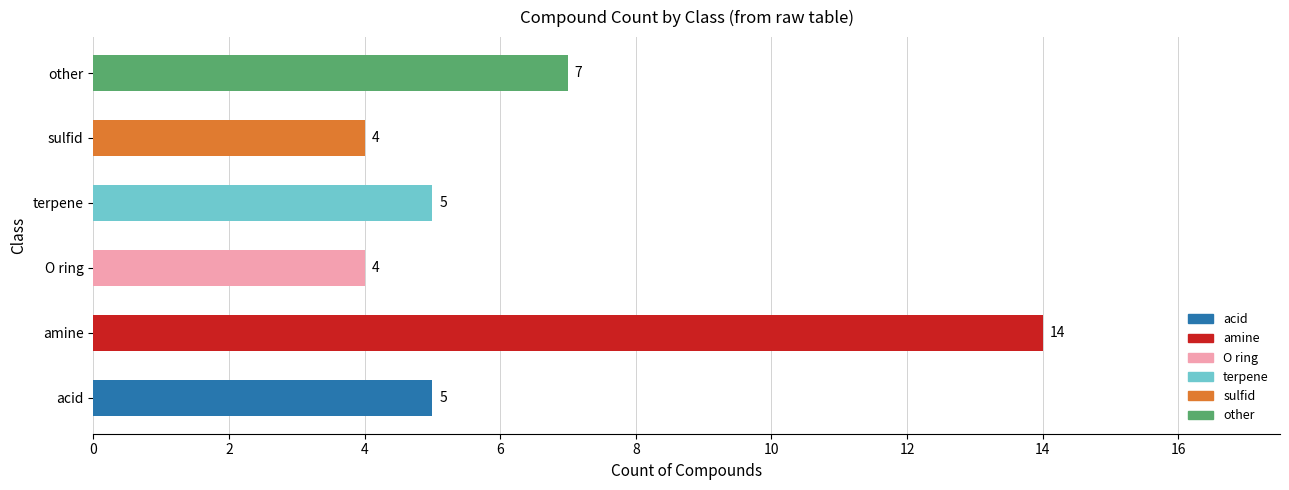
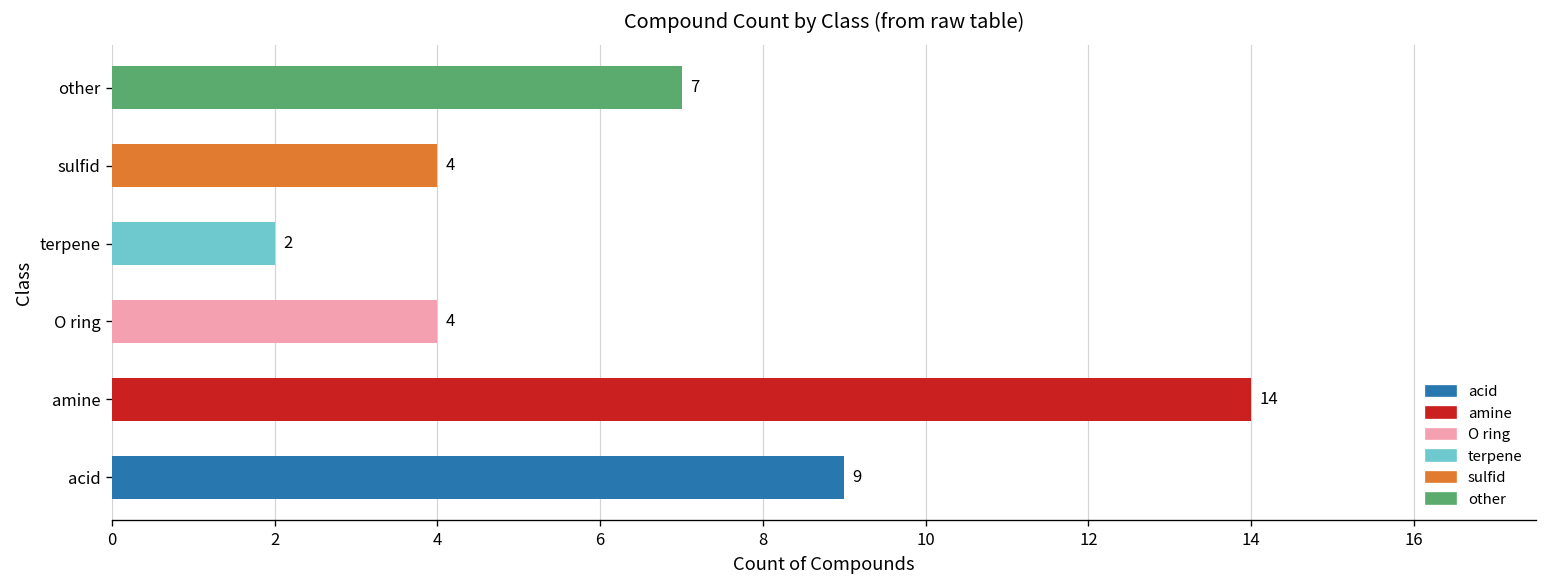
terpene: 5 -> 2
acid: 5 -> 9
